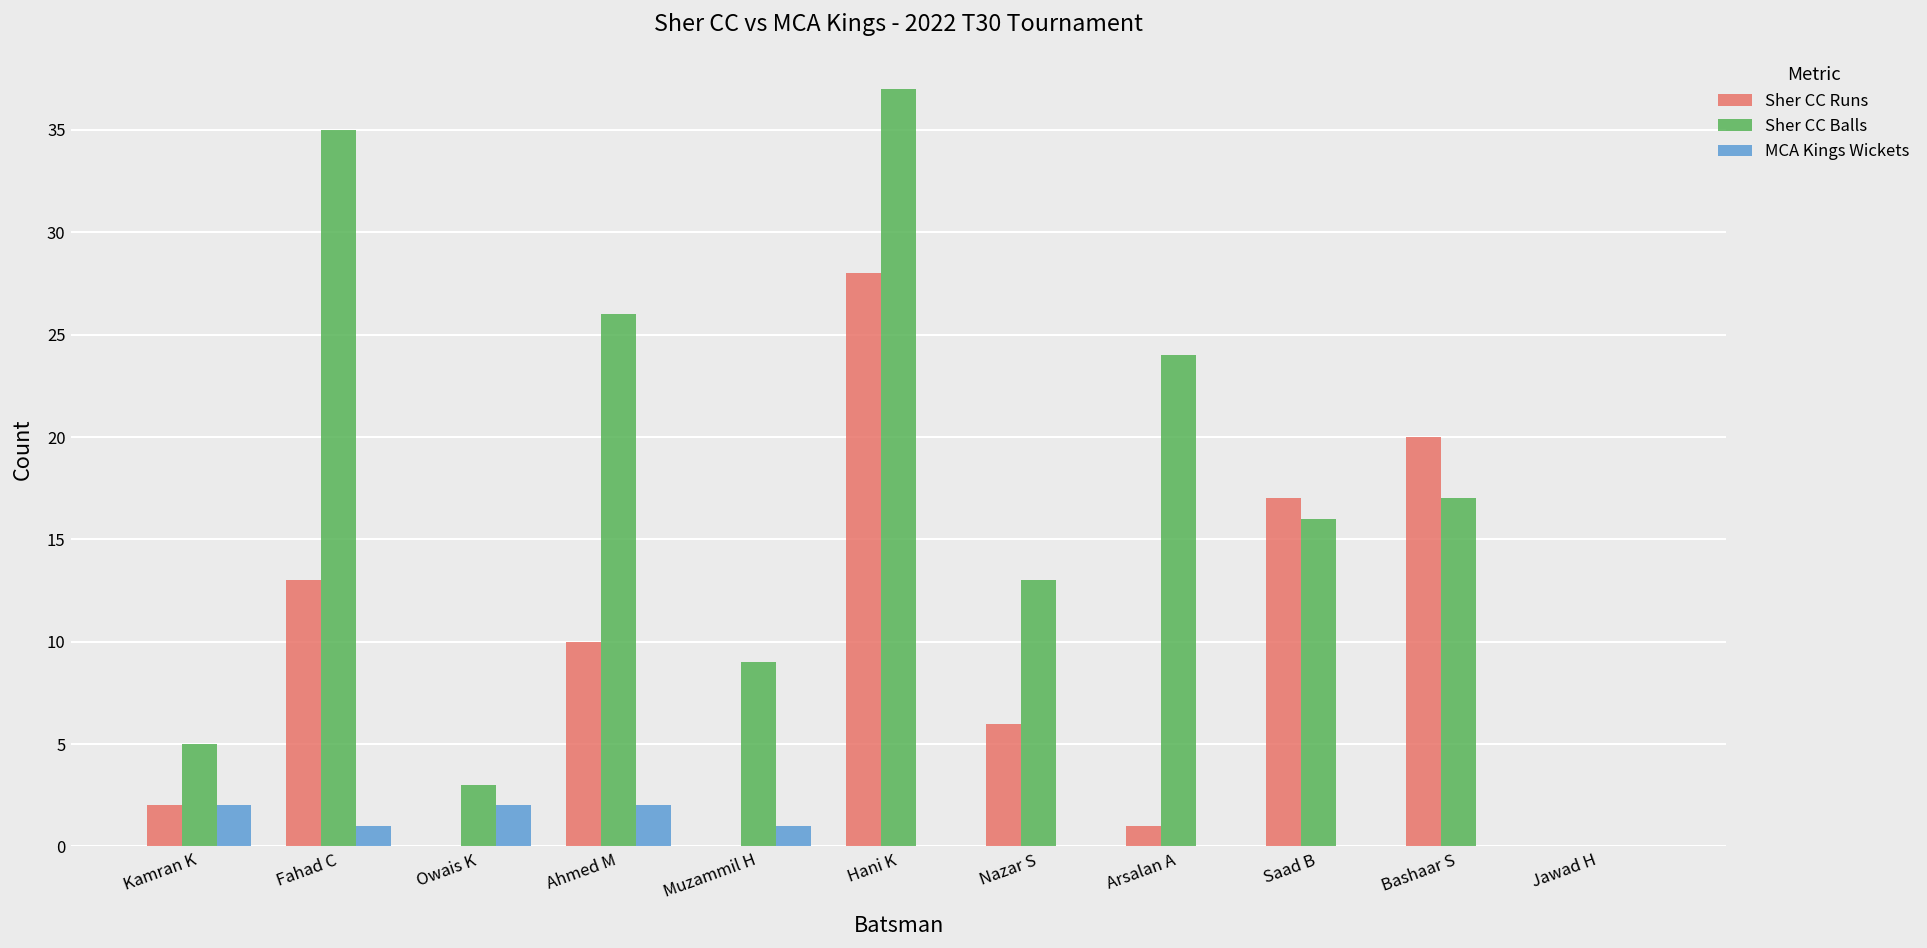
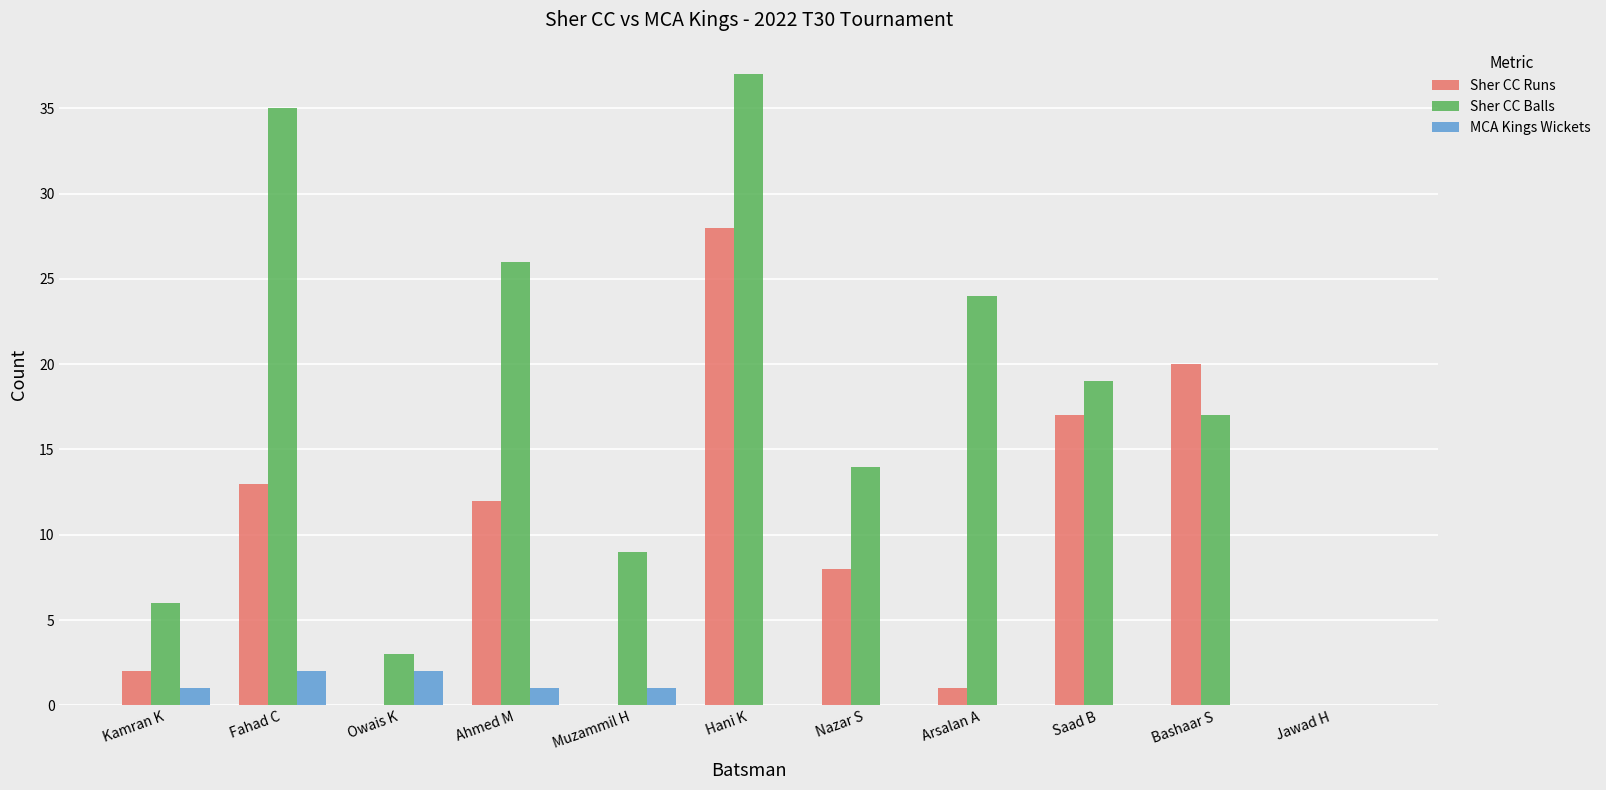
Sher CC Balls, Kamran K: 5 -> 6
MCA Kings Wickets, Kamran K: 2 -> 1
MCA Kings Wickets, Fahad C: 1 -> 2
Sher CC Runs, Ahmed M: 10 -> 12
MCA Kings Wickets, Ahmed M: 2 -> 1
Sher CC Runs, Nazar S: 6 -> 8
Sher CC Balls, Nazar S: 13 -> 14
Sher CC Balls, Saad B: 16 -> 19
